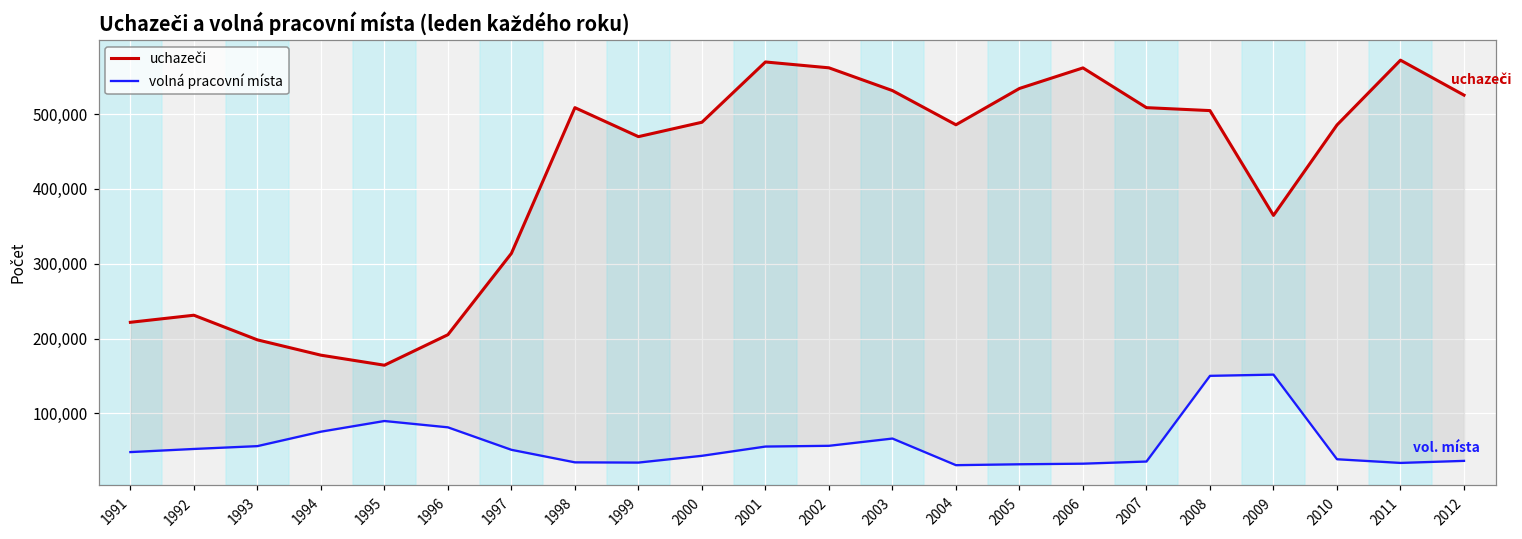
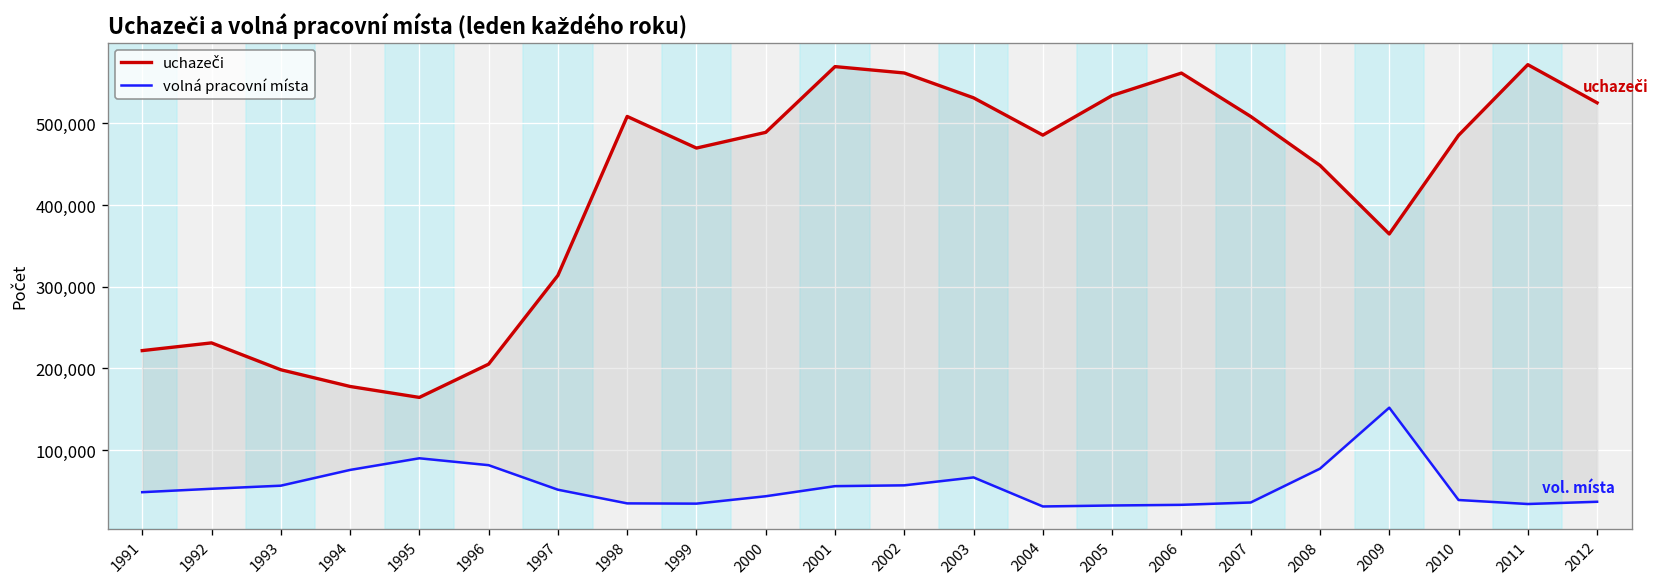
uchazeči, 2008: 500,000 -> 450,000
volná pracovní místa, 2008: 150,000 -> 80,000
